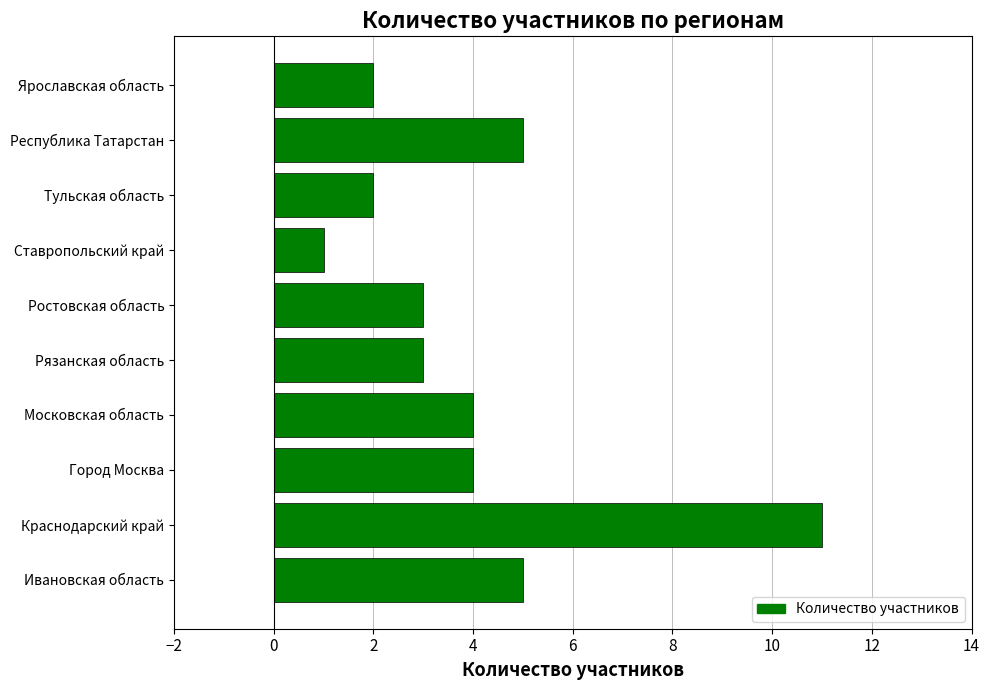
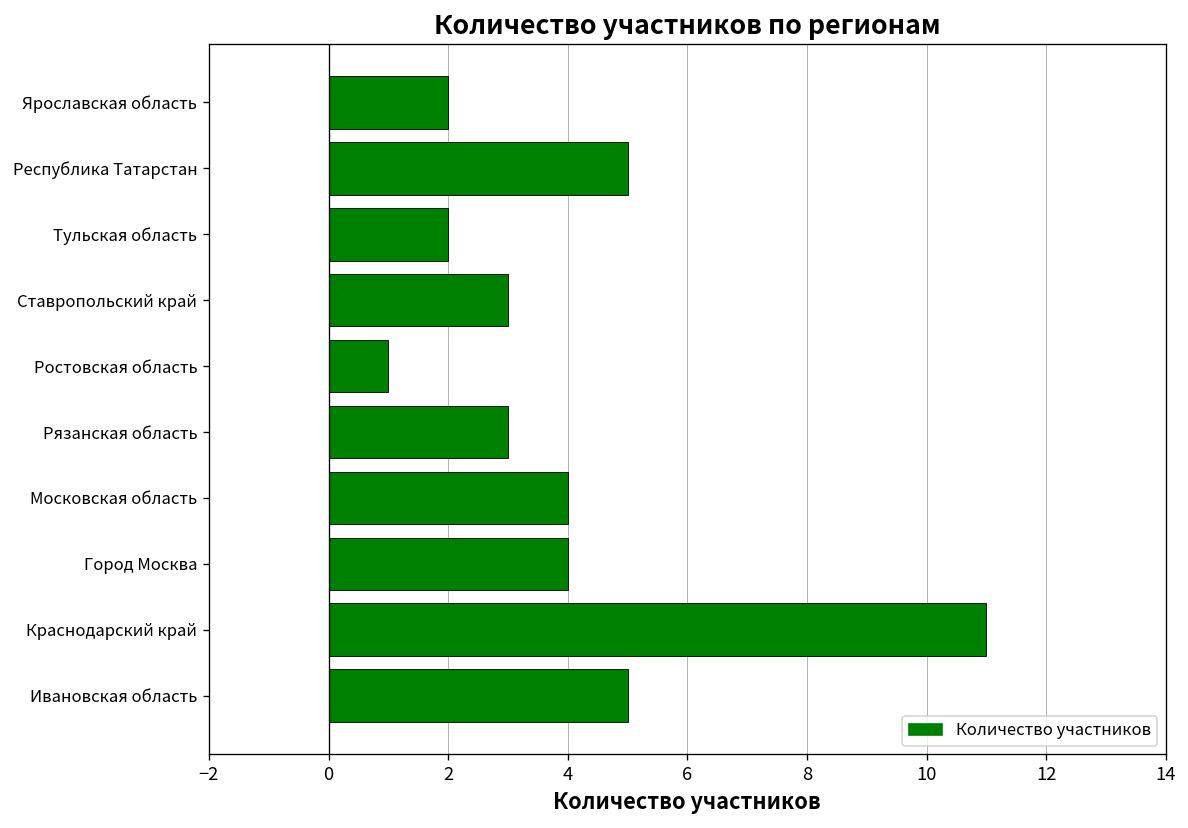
Ставропольский край: 1 -> 3
Ростовская область: 3 -> 1
